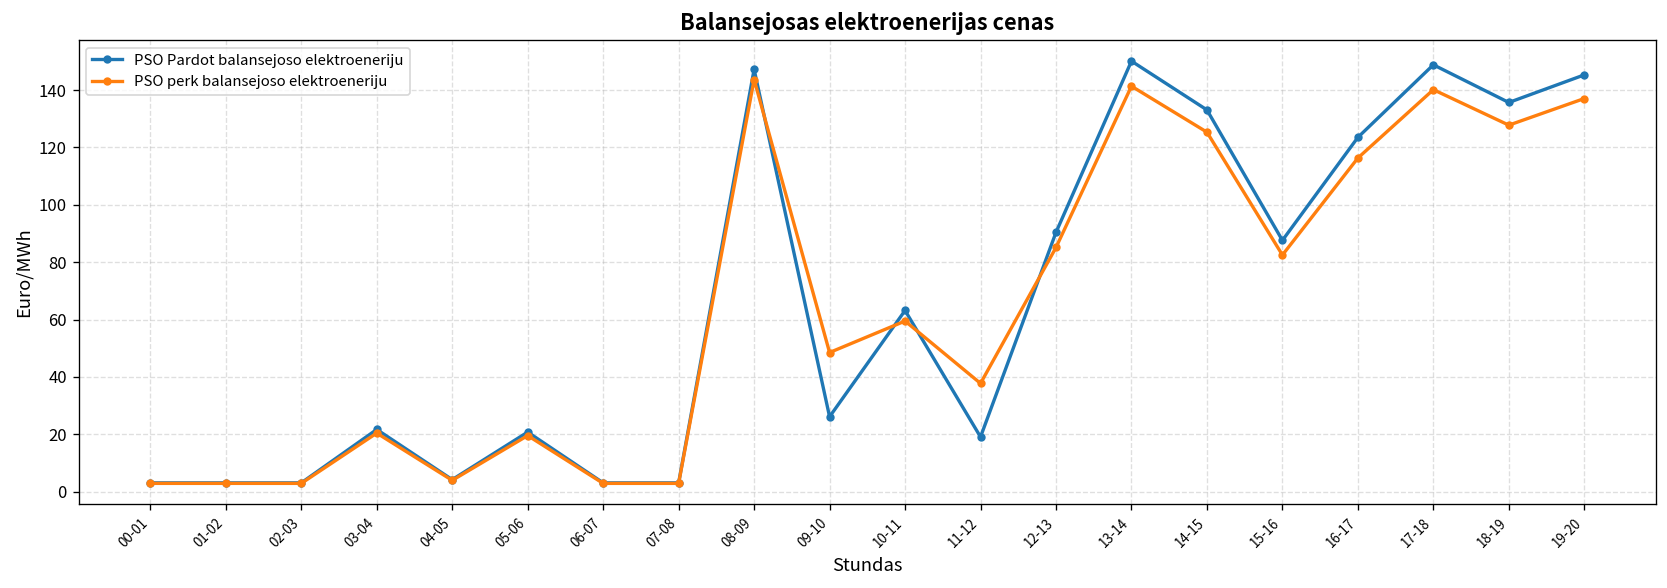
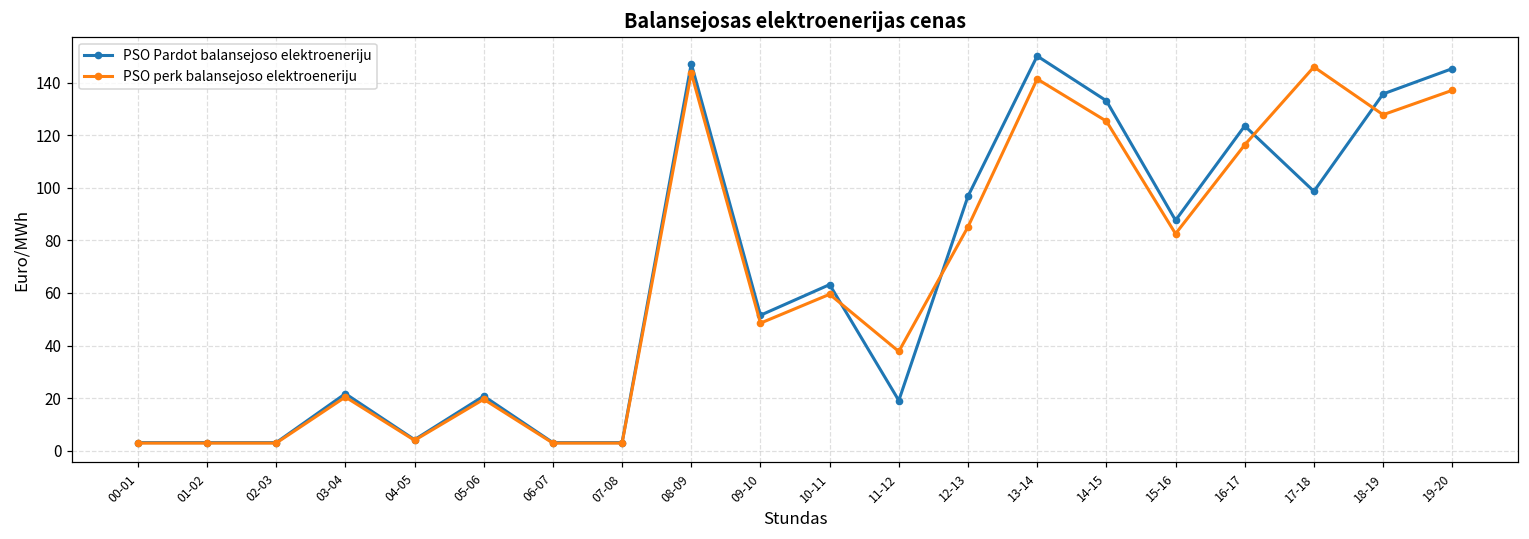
PSO Pardot balansejoso elektroeneriju, 09-10: 26 -> 52
PSO Pardot balansejoso elektroeneriju, 12-13: 90 -> 97
PSO Pardot balansejoso elektroeneriju, 17-18: 149 -> 99
PSO perk balansejoso elektroeneriju, 17-18: 140 -> 146
